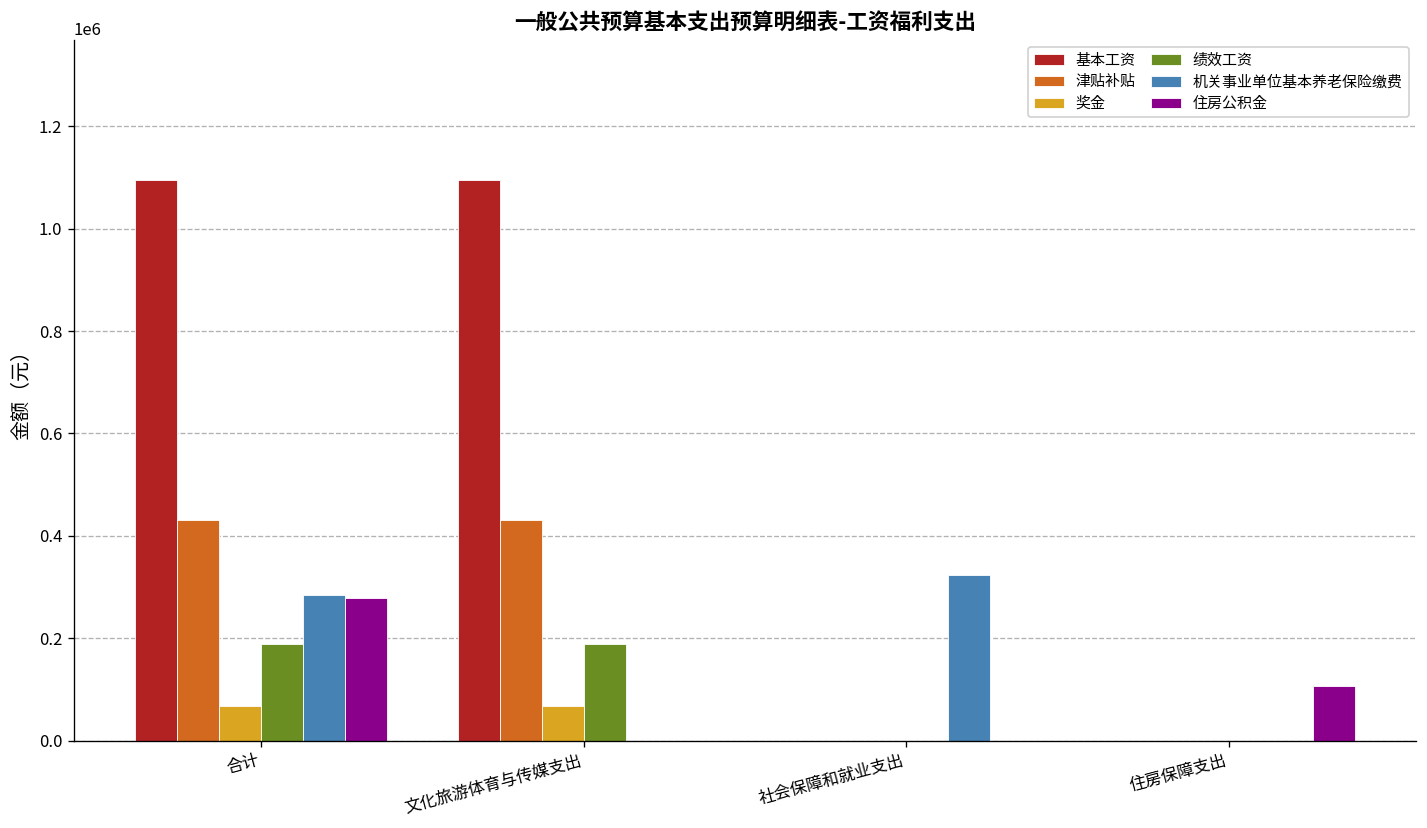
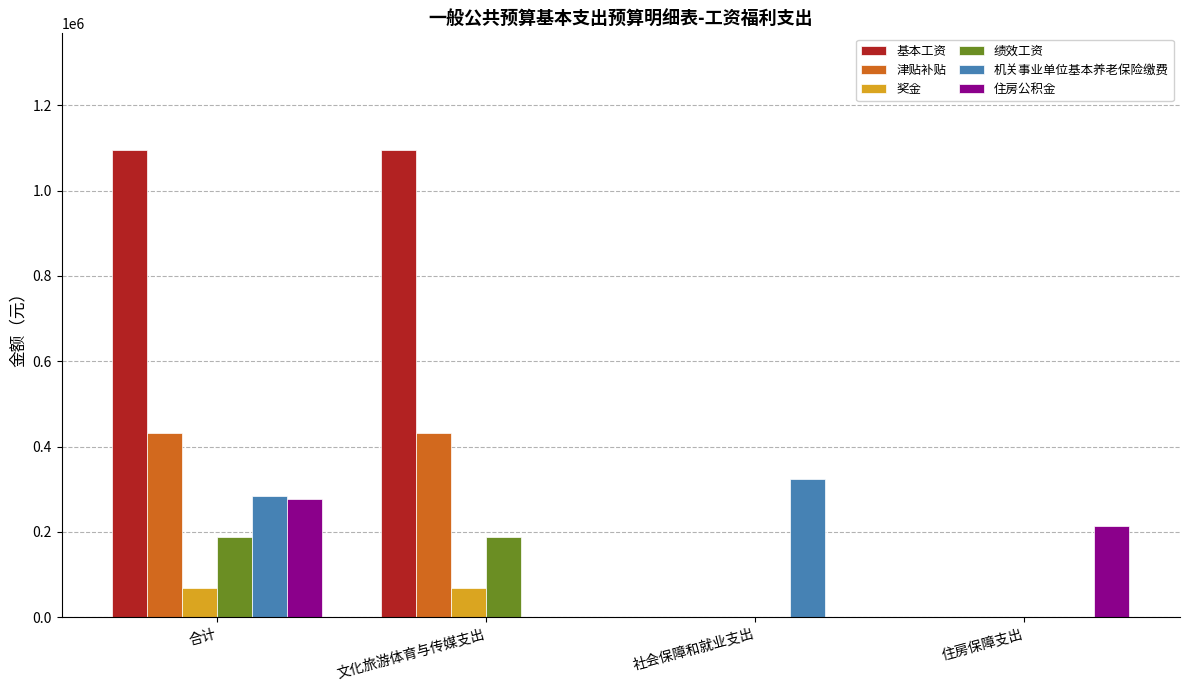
住房公积金, 住房保障支出: 110000 -> 210000
